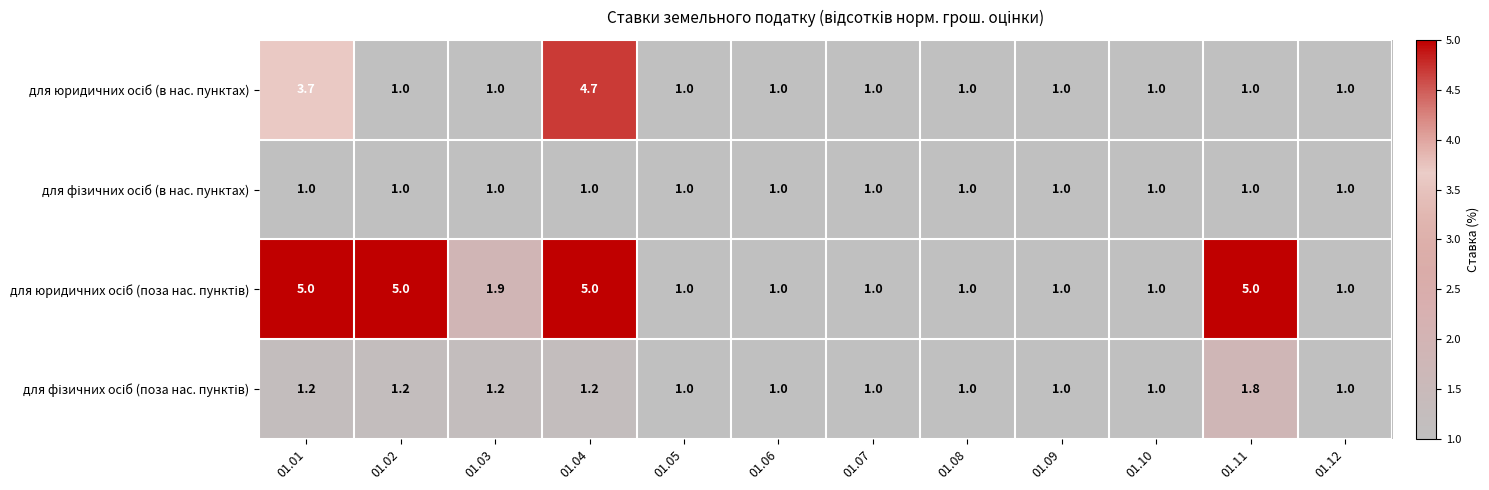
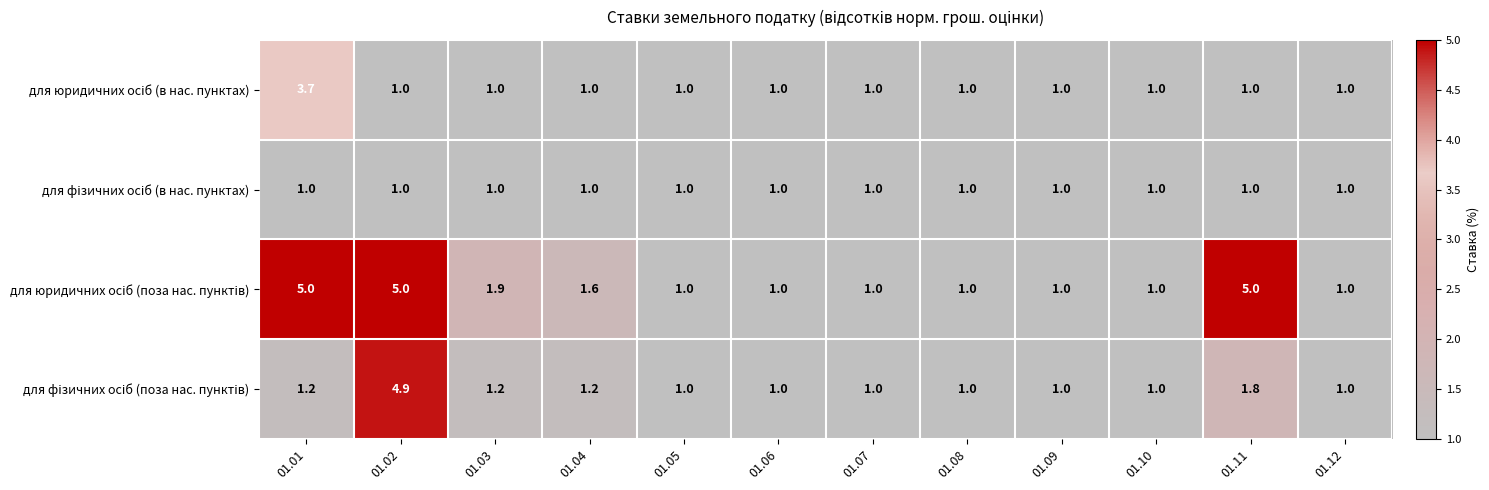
для юридичних осіб (в нас. пунктах), 01.04: 4.7 -> 1.0
для юридичних осіб (поза нас. пунктів), 01.04: 5.0 -> 1.6
для фізичних осіб (поза нас. пунктів), 01.02: 1.2 -> 4.9
